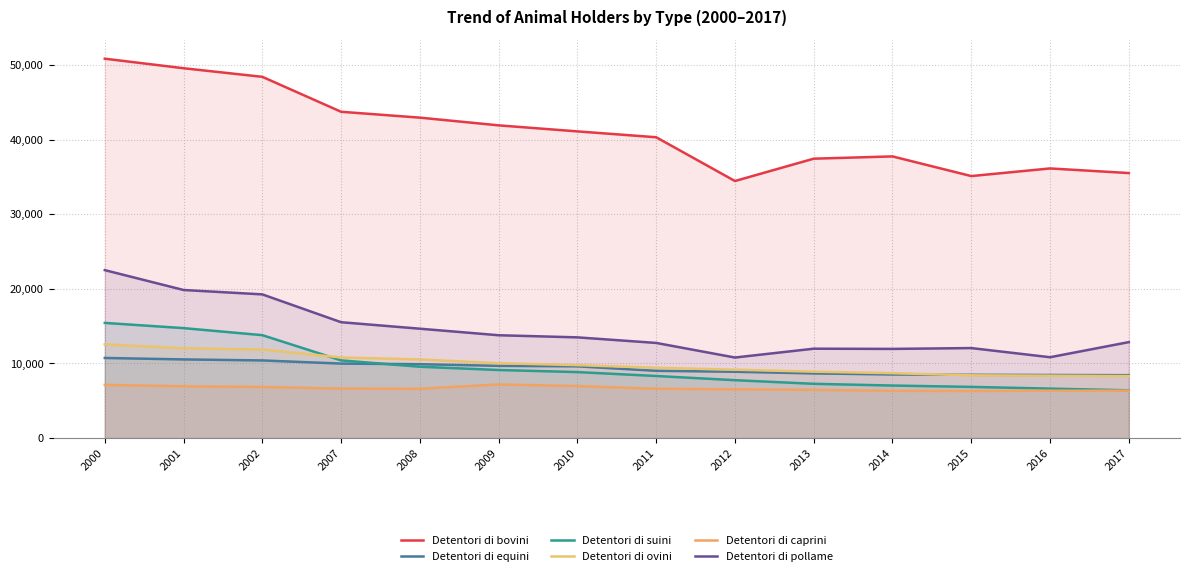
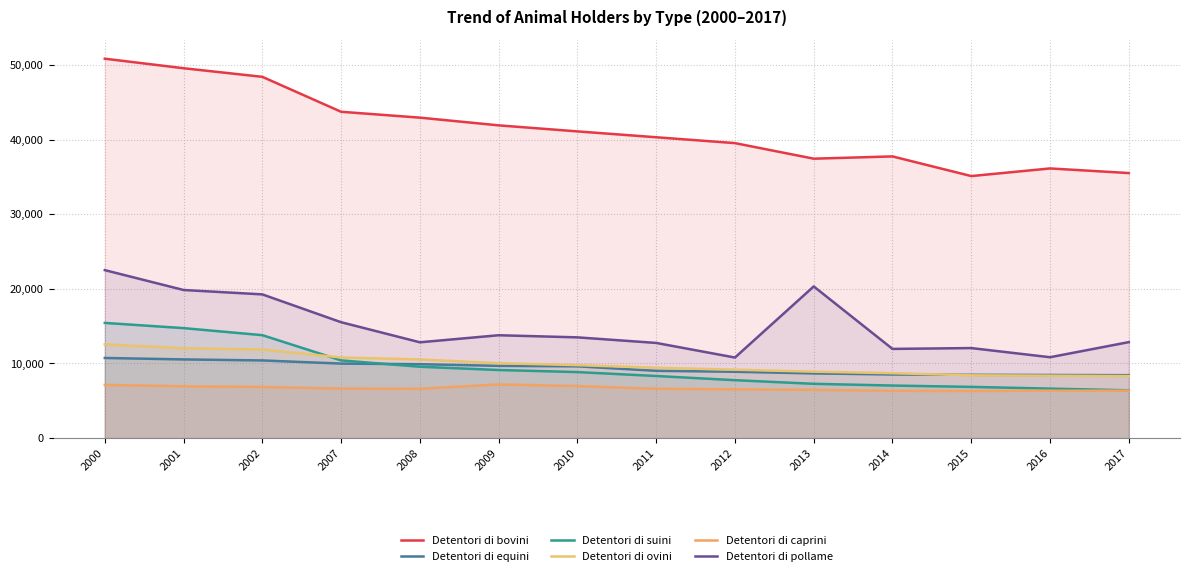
Detentori di pollame, 2008: 15,000 -> 13,000
Detentori di bovini, 2012: 34,000 -> 40,000
Detentori di pollame, 2013: 12,000 -> 20,000
